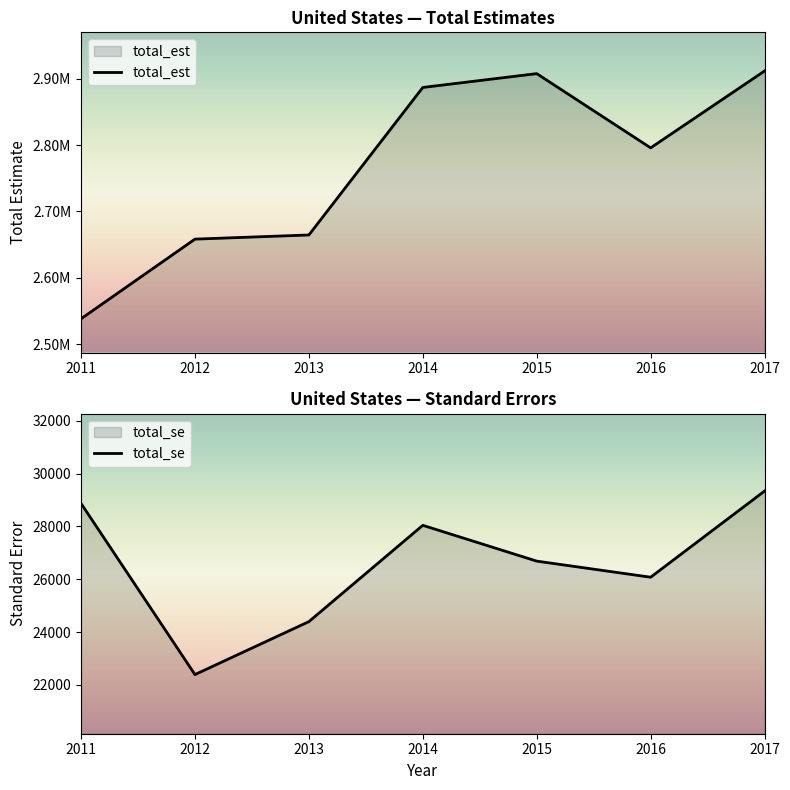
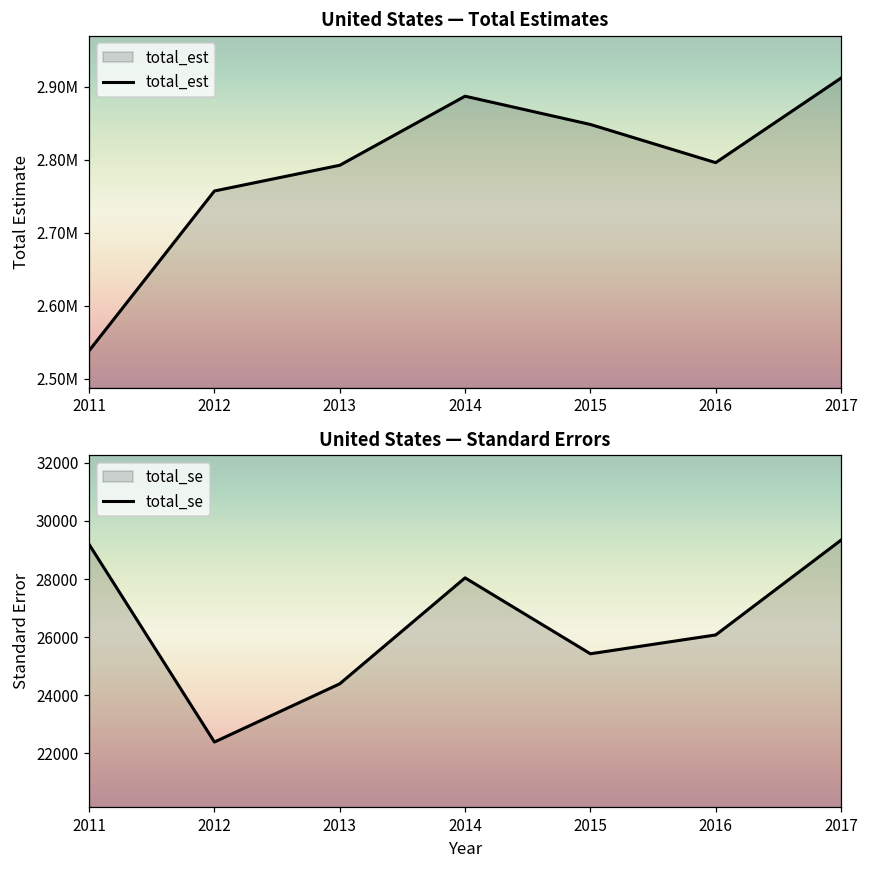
United States — Total Estimates, 2012: 2660000 -> 2760000
United States — Total Estimates, 2013: 2660000 -> 2790000
United States — Total Estimates, 2015: 2910000 -> 2850000
United States — Standard Errors, 2011: 28900 -> 29200
United States — Standard Errors, 2015: 26700 -> 25400
